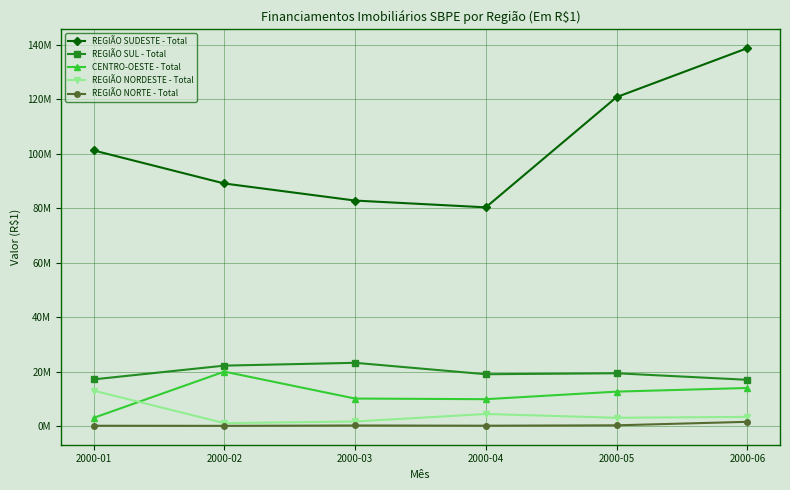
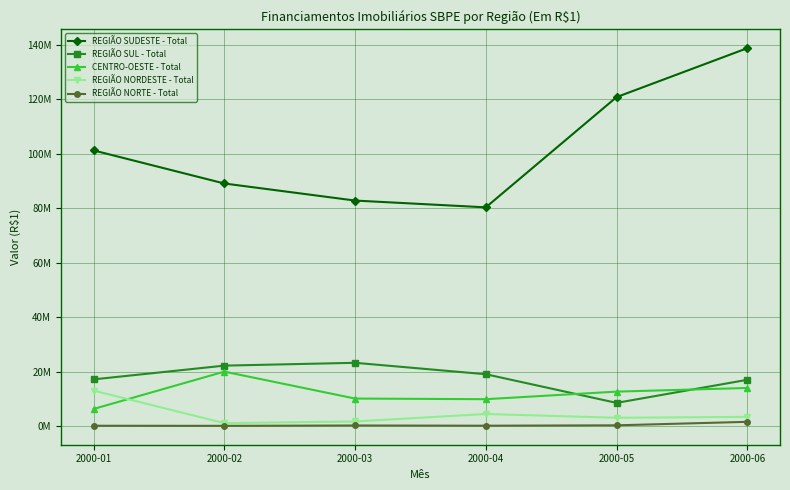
CENTRO-OESTE - Total, 2000-01: 3000000 -> 6000000
REGIÃO SUL - Total, 2000-05: 19000000 -> 8000000
